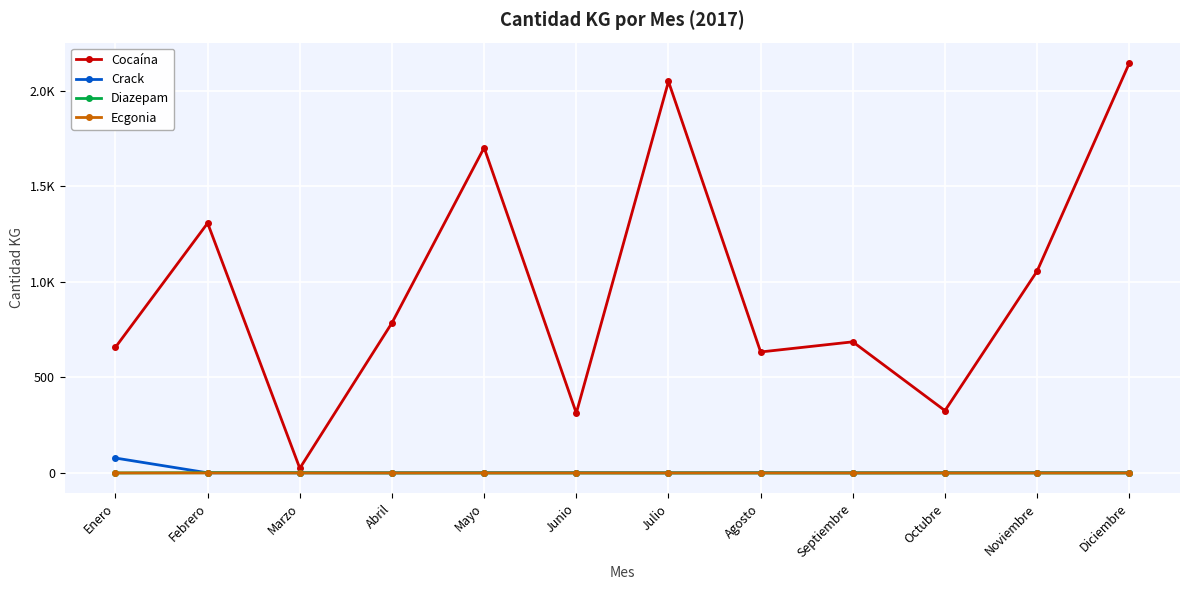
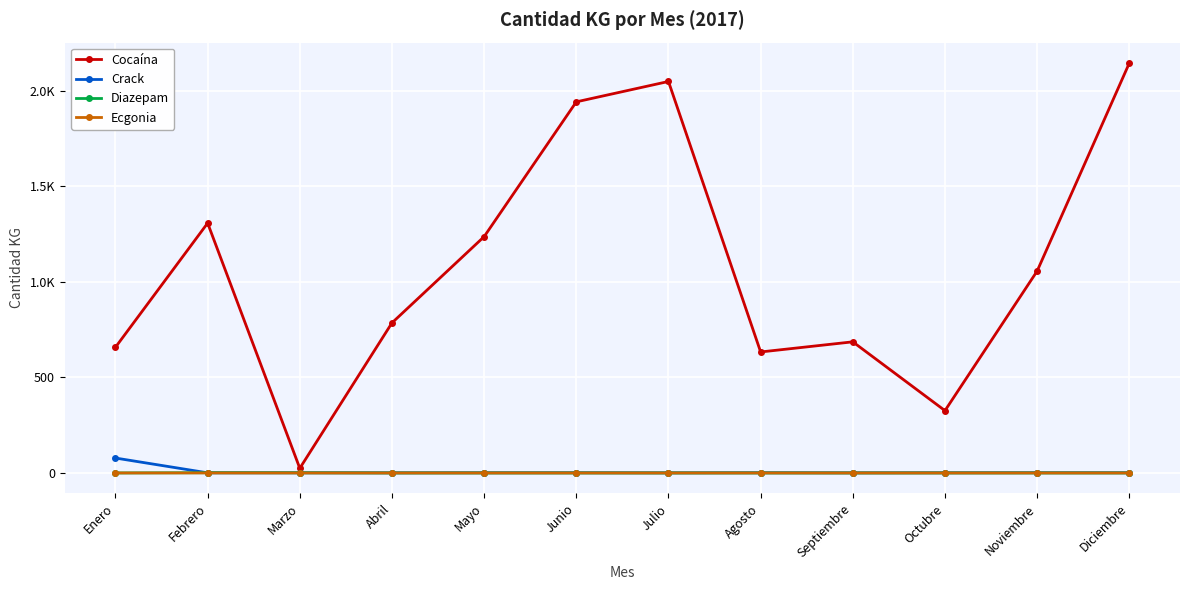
Cocaína, Mayo: 1700 -> 1240
Cocaína, Junio: 310 -> 1940
